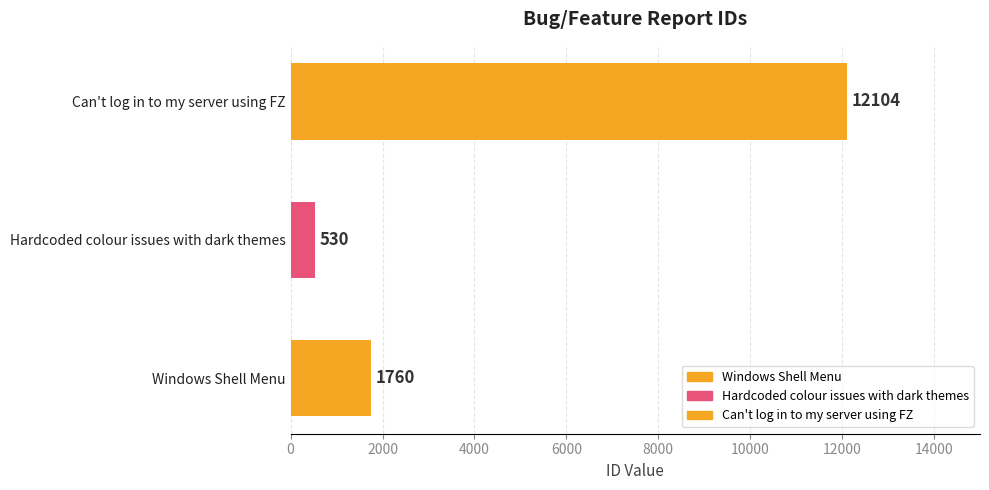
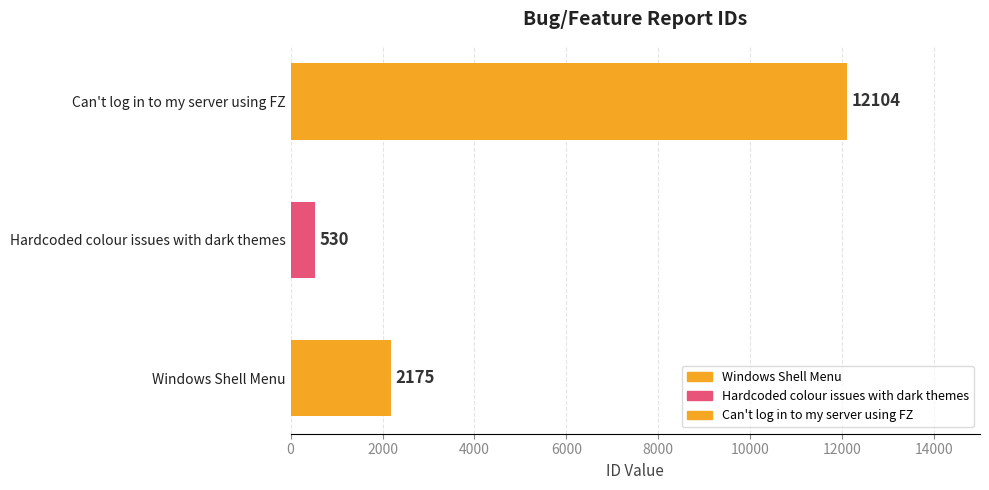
Windows Shell Menu: 1760 -> 2175
